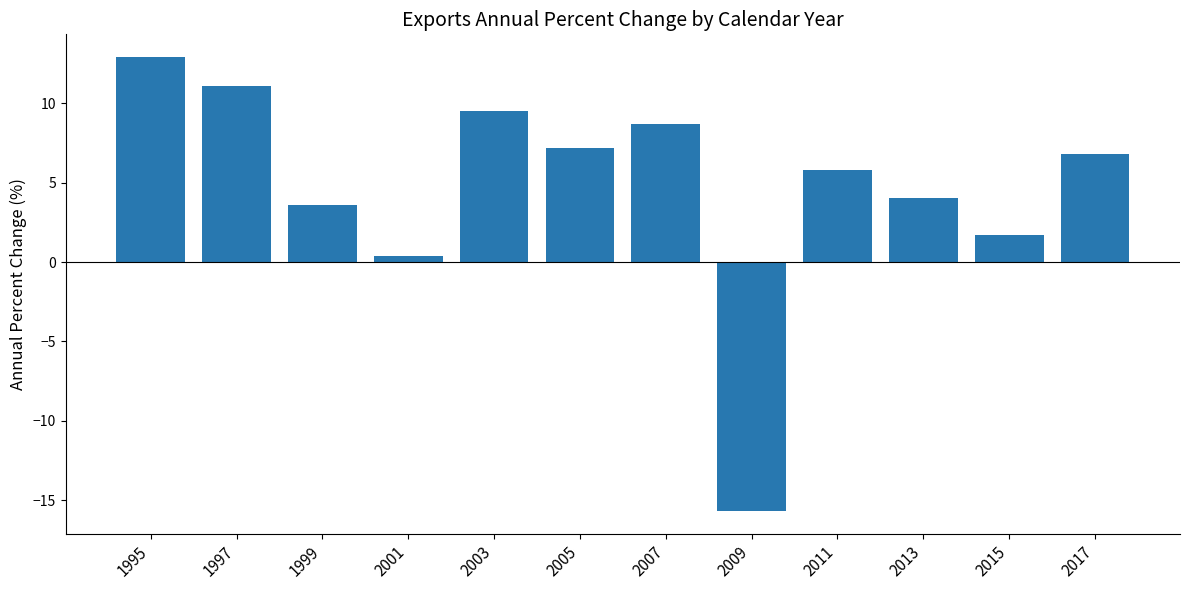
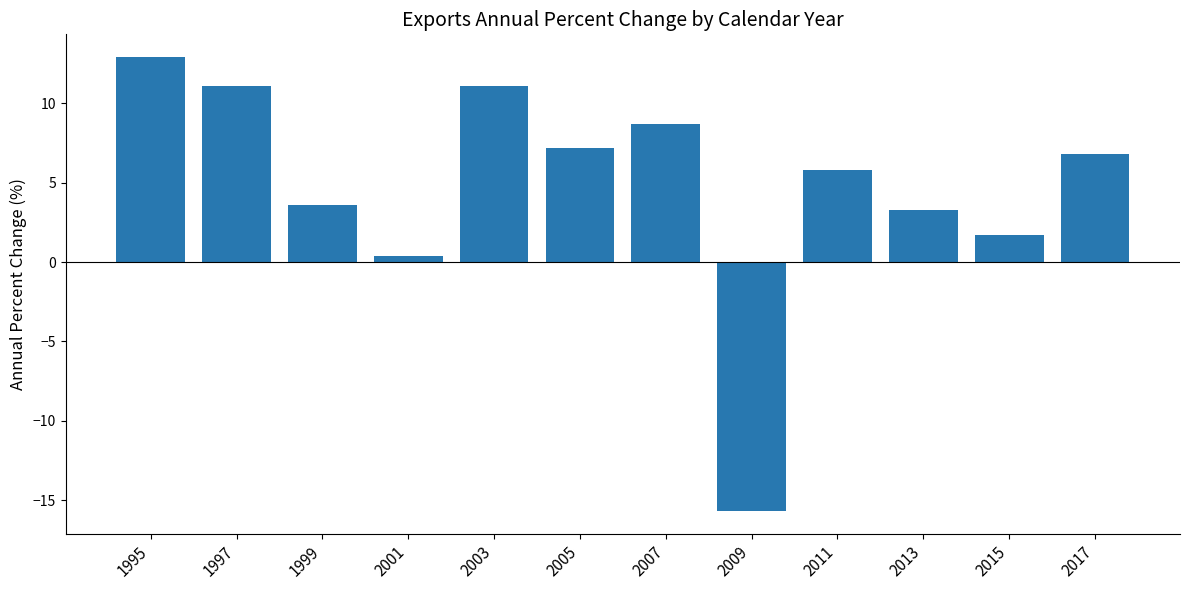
2003: 9.5 -> 11.1
2013: 4.0 -> 3.3
